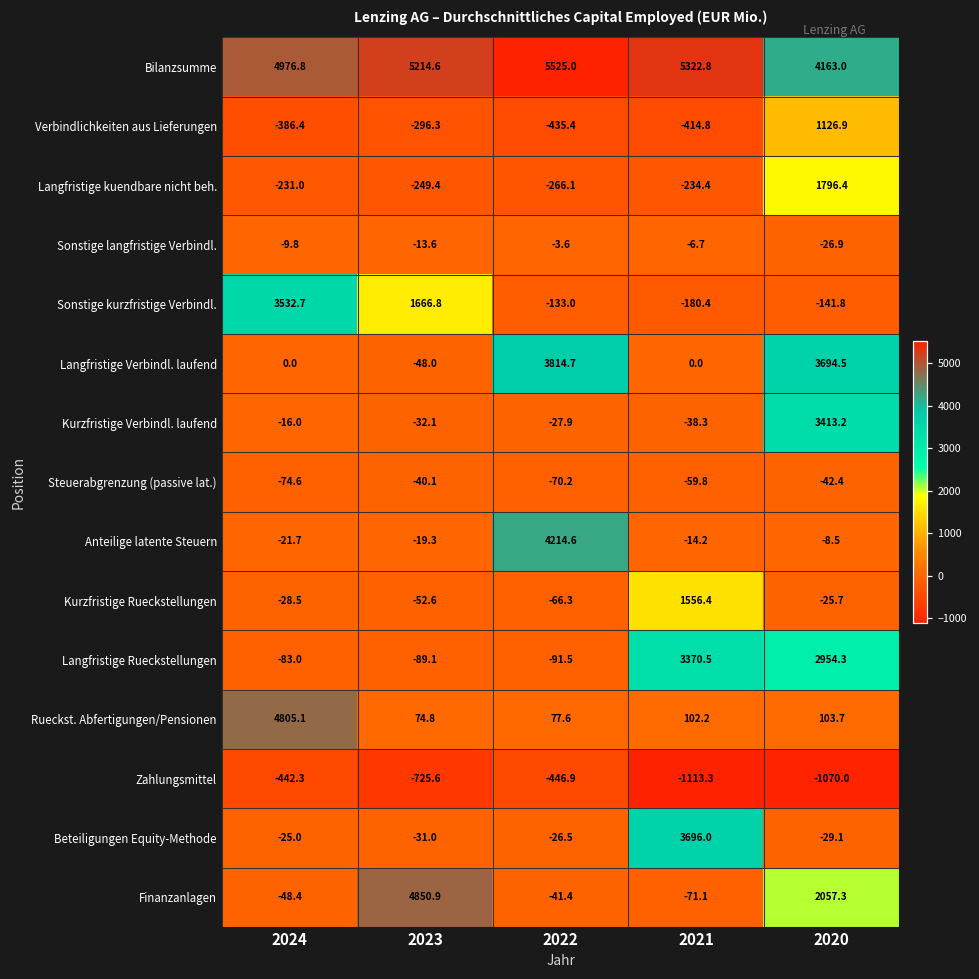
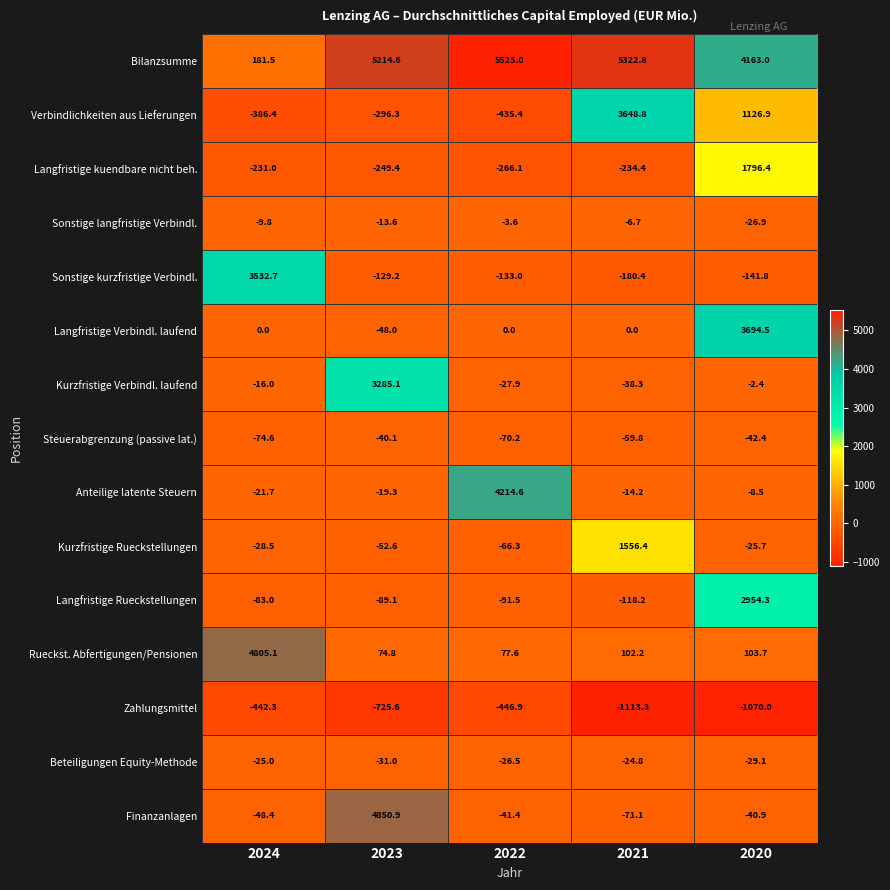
Bilanzsumme, 2024: 4976.8 -> 181.5
Verbindlichkeiten aus Lieferungen, 2021: -414.8 -> 3648.8
Sonstige kurzfristige Verbindl., 2023: 1666.8 -> -129.2
Langfristige Verbindl. laufend, 2022: 3814.7 -> 0.0
Kurzfristige Verbindl. laufend, 2023: -32.1 -> 3285.1
Kurzfristige Verbindl. laufend, 2020: 3413.2 -> -2.4
Langfristige Rueckstellungen, 2021: 3370.5 -> -118.2
Beteiligungen Equity-Methode, 2021: 3696.0 -> -24.8
Finanzanlagen, 2020: 2057.3 -> -40.9
